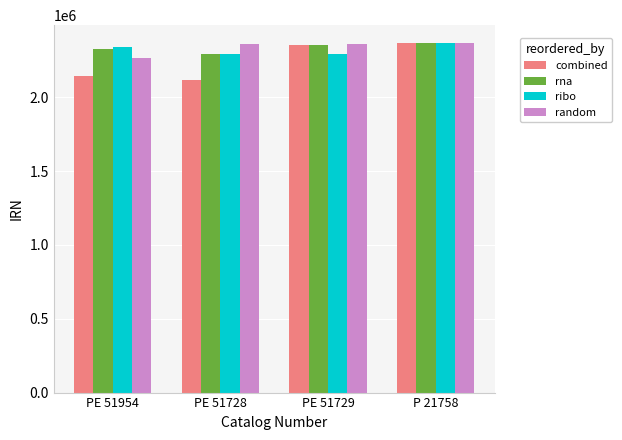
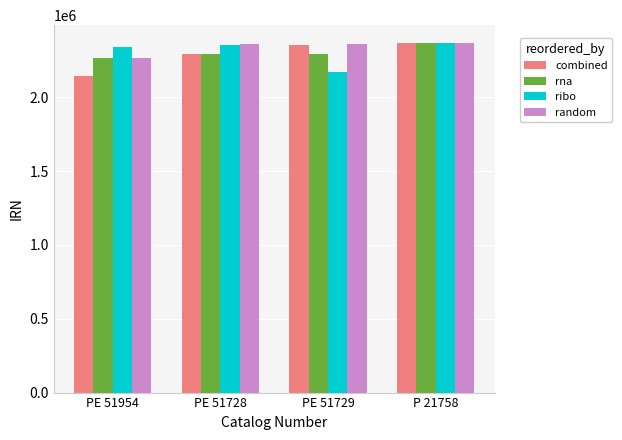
rna, PE 51954: 2320000 -> 2270000
combined, PE 51728: 2120000 -> 2290000
ribo, PE 51728: 2290000 -> 2360000
rna, PE 51729: 2350000 -> 2290000
ribo, PE 51729: 2290000 -> 2170000
